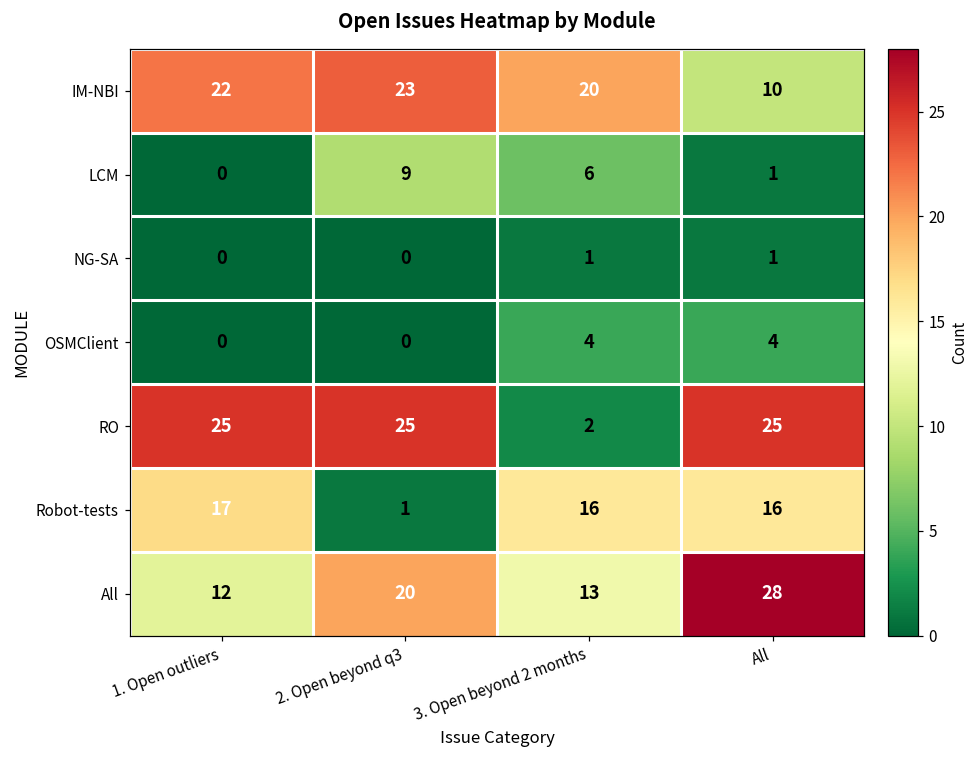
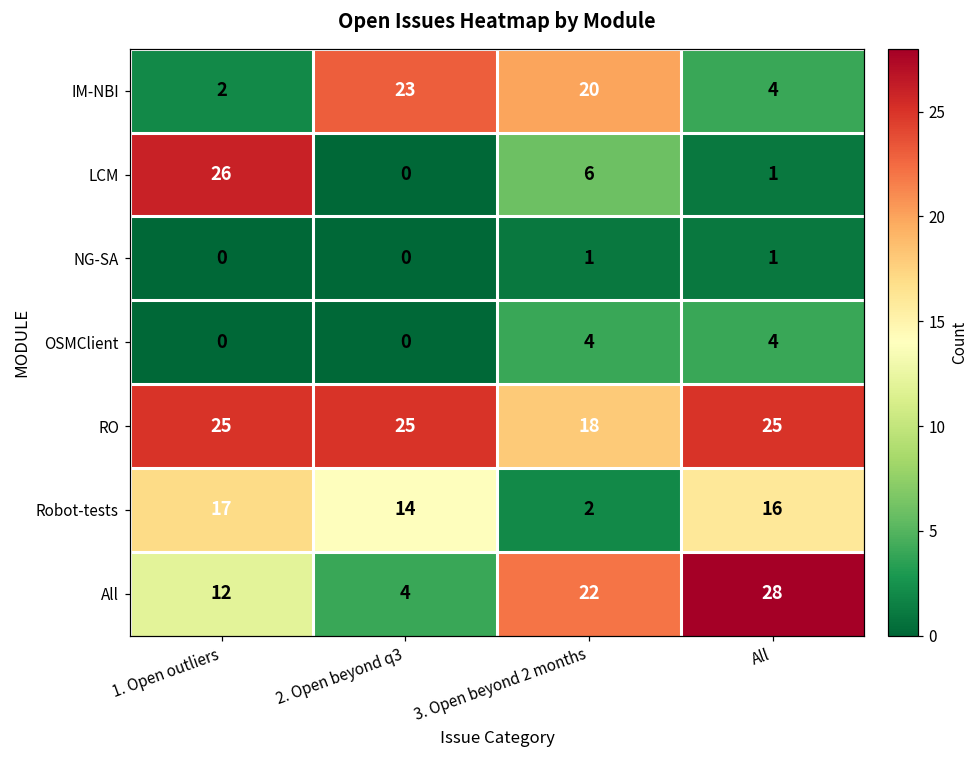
IM-NBI, 1. Open outliers: 22 -> 2
IM-NBI, All: 10 -> 4
LCM, 1. Open outliers: 0 -> 26
LCM, 2. Open beyond q3: 9 -> 0
RO, 3. Open beyond 2 months: 2 -> 18
Robot-tests, 2. Open beyond q3: 1 -> 14
Robot-tests, 3. Open beyond 2 months: 16 -> 2
All, 2. Open beyond q3: 20 -> 4
All, 3. Open beyond 2 months: 13 -> 22
